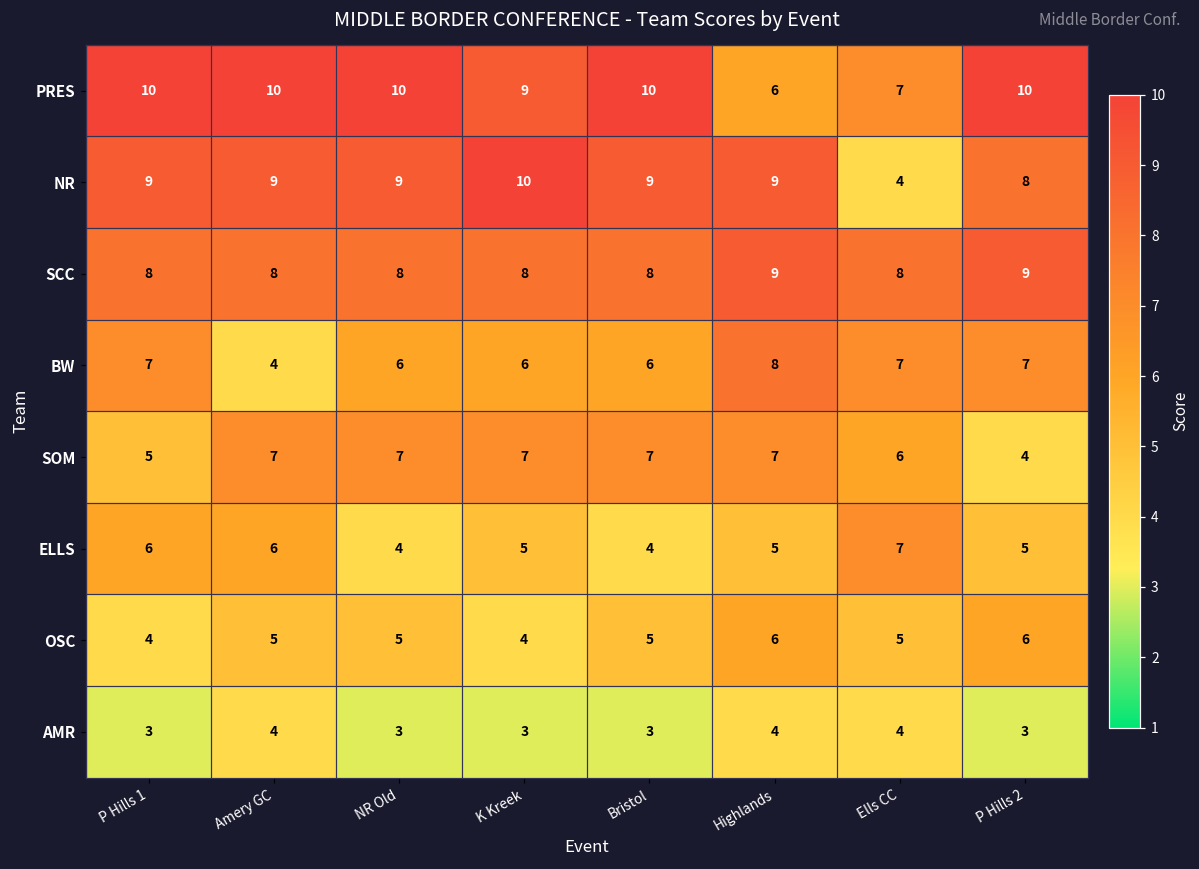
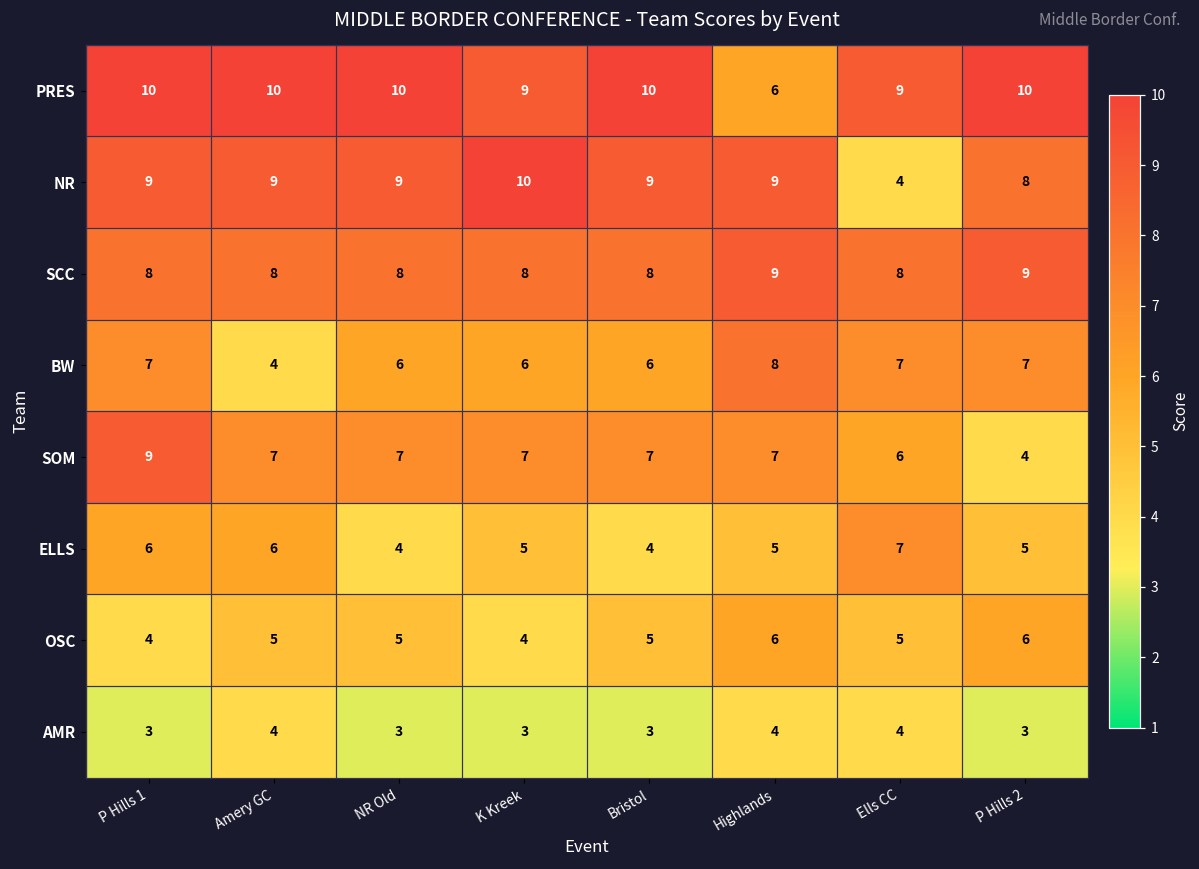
PRES, Ells CC: 7 -> 9
SOM, P Hills 1: 5 -> 9
